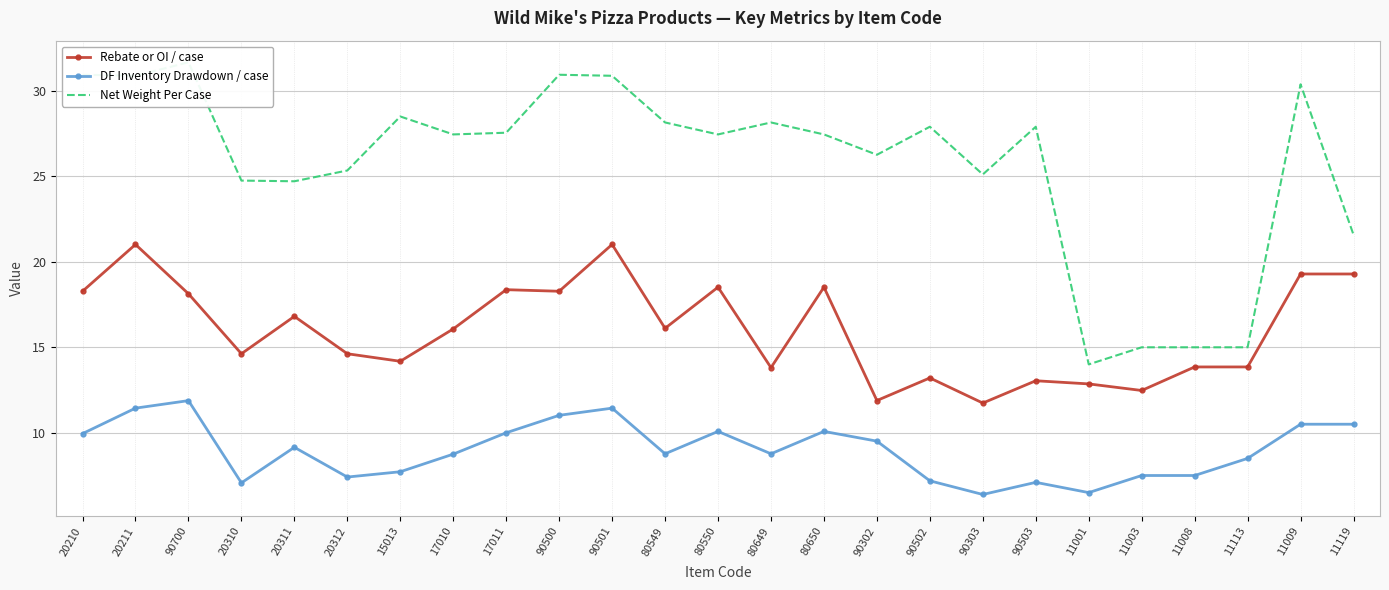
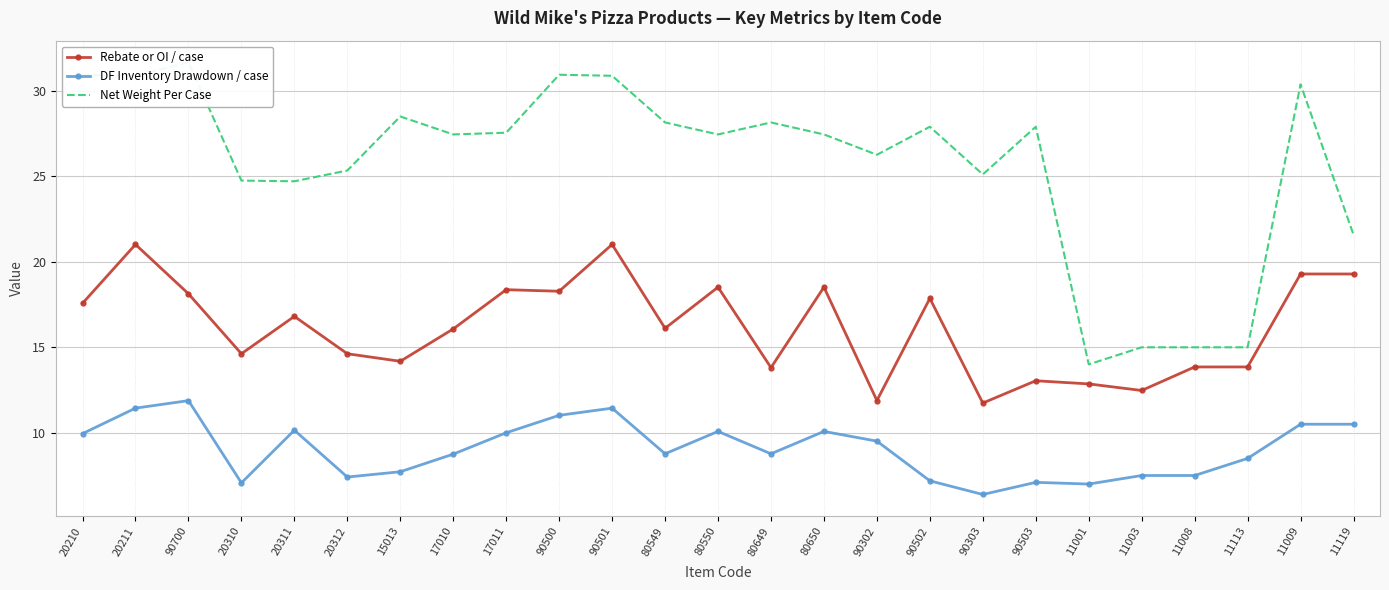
Rebate or OI / case, 20210: 18.3 -> 17.6
DF Inventory Drawdown / case, 20311: 9.2 -> 10.2
Rebate or OI / case, 90502: 13.2 -> 17.9
DF Inventory Drawdown / case, 11001: 6.5 -> 7.0
